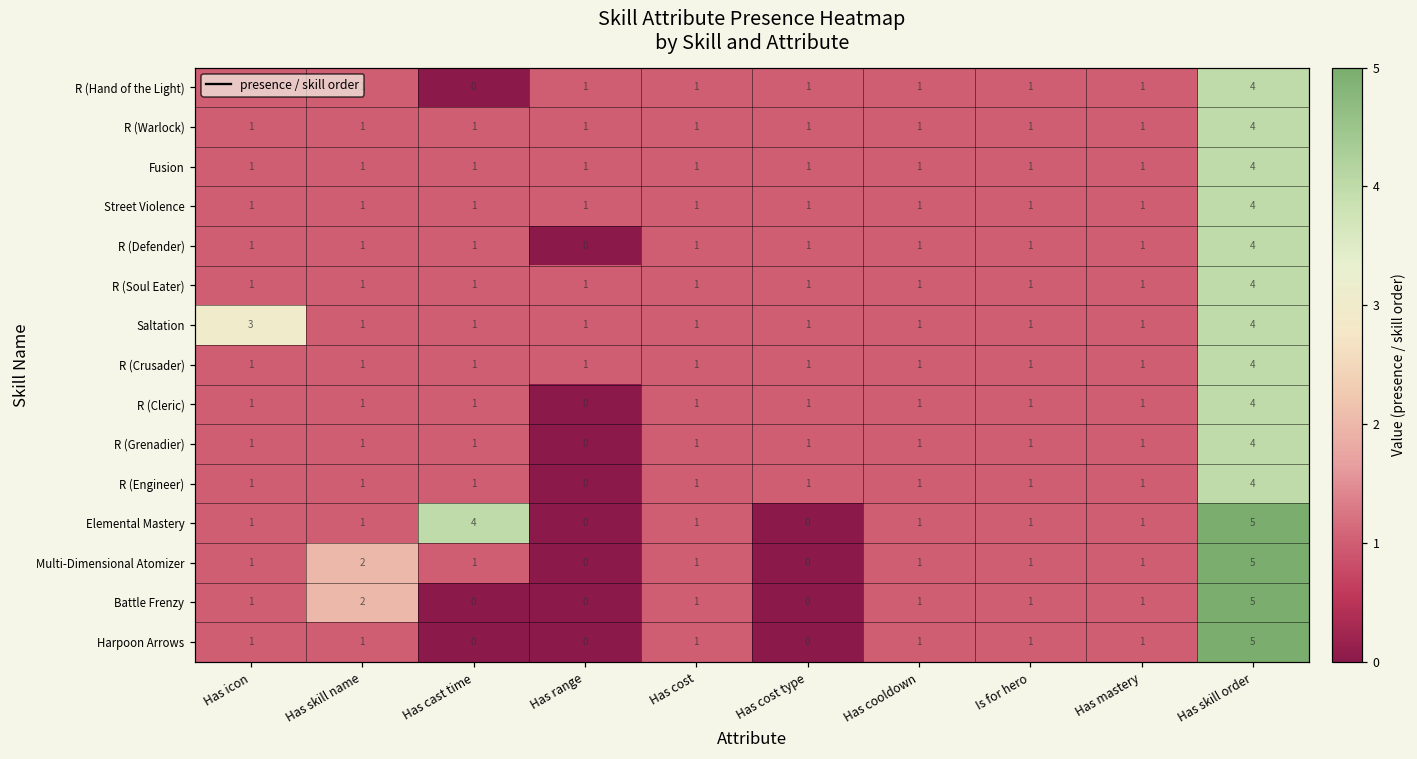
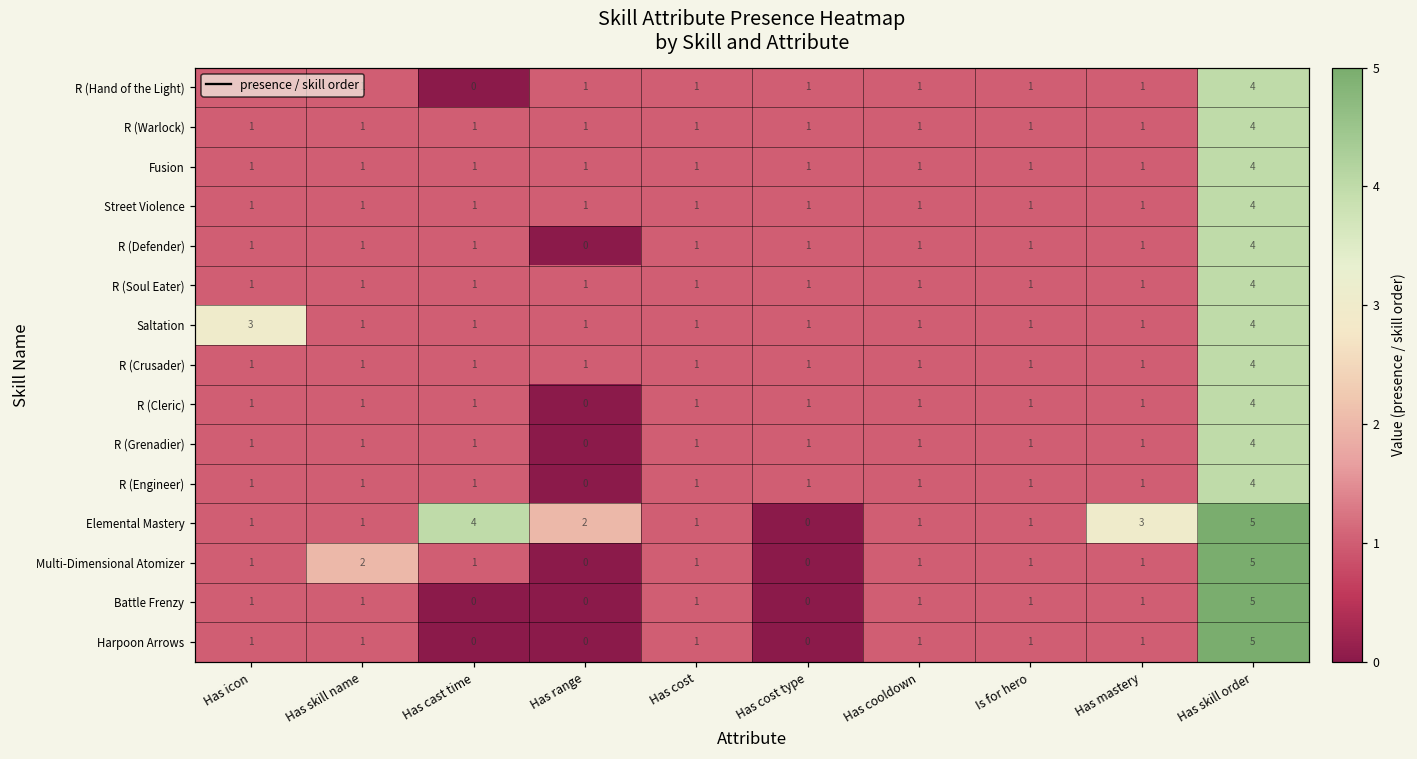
Elemental Mastery, Has range: 0 -> 2
Elemental Mastery, Has mastery: 1 -> 3
Battle Frenzy, Has skill name: 2 -> 1
